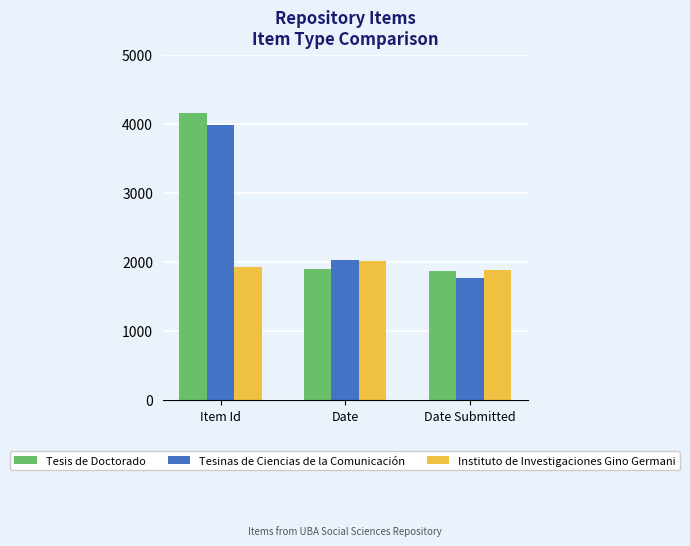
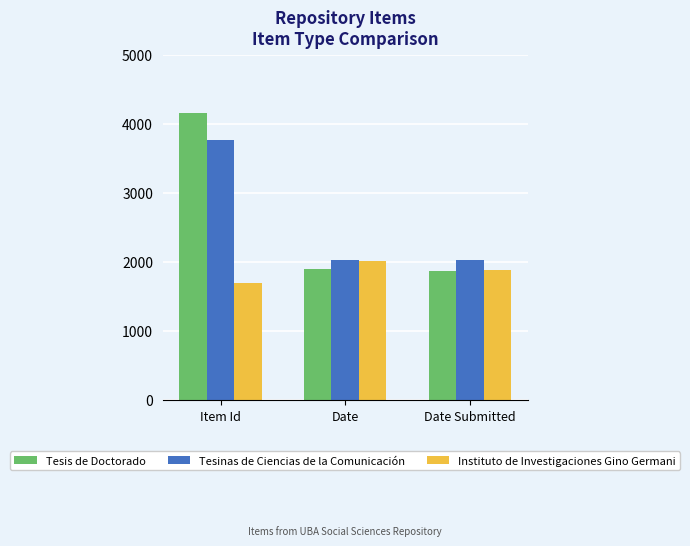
Tesinas de Ciencias de la Comunicación, Item Id: 4000 -> 3800
Instituto de Investigaciones Gino Germani, Item Id: 1900 -> 1700
Tesinas de Ciencias de la Comunicación, Date Submitted: 1800 -> 2000
